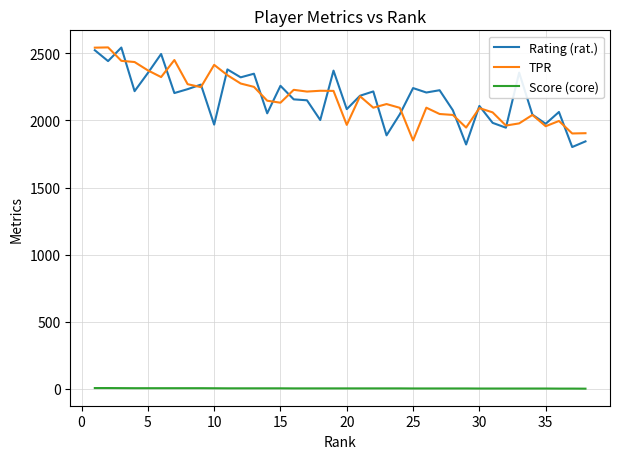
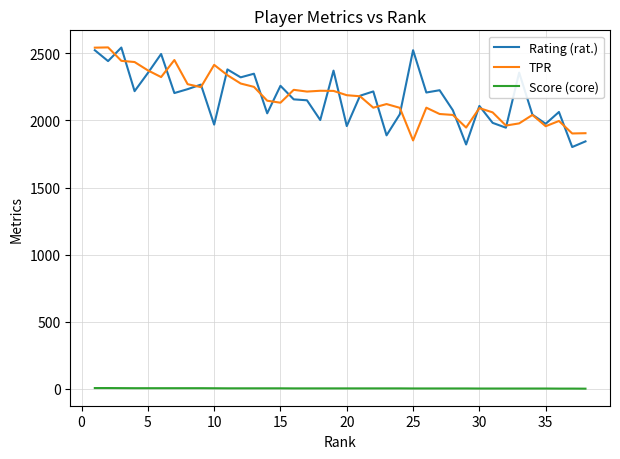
Rating (rat.), 20: 2080 -> 1960
TPR, 20: 1970 -> 2190
Rating (rat.), 25: 2240 -> 2520
